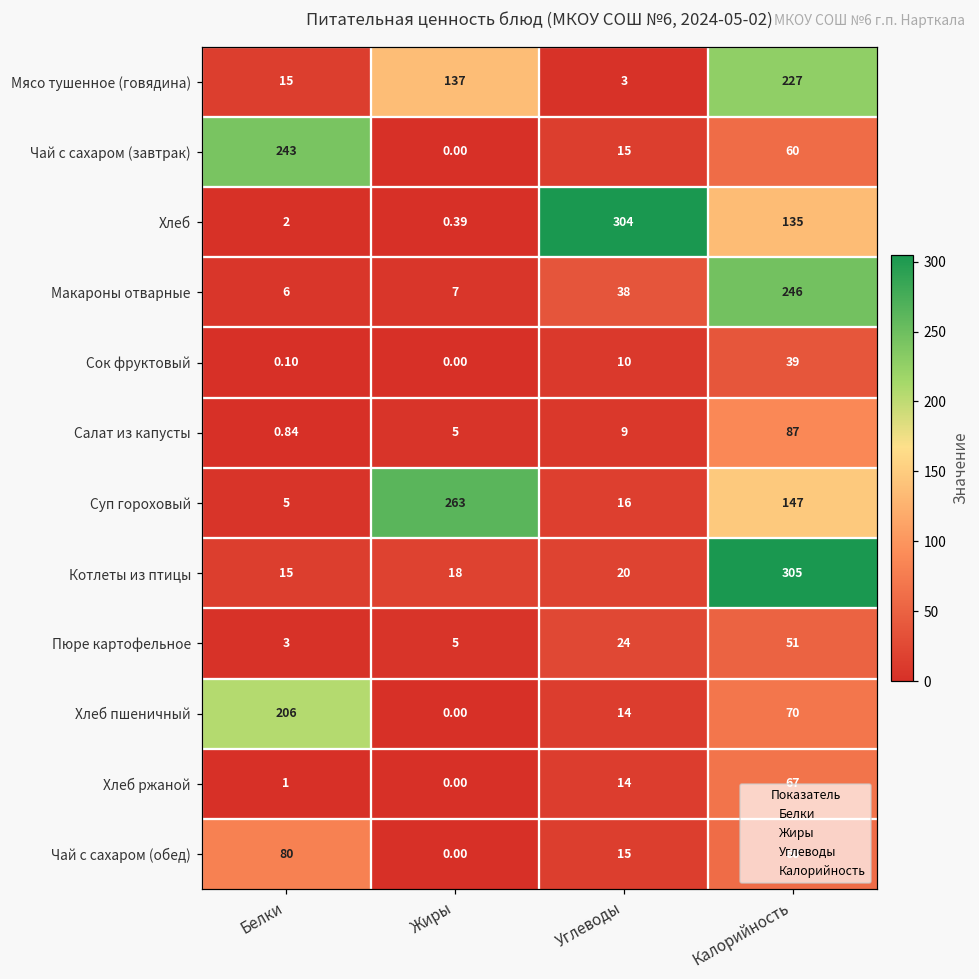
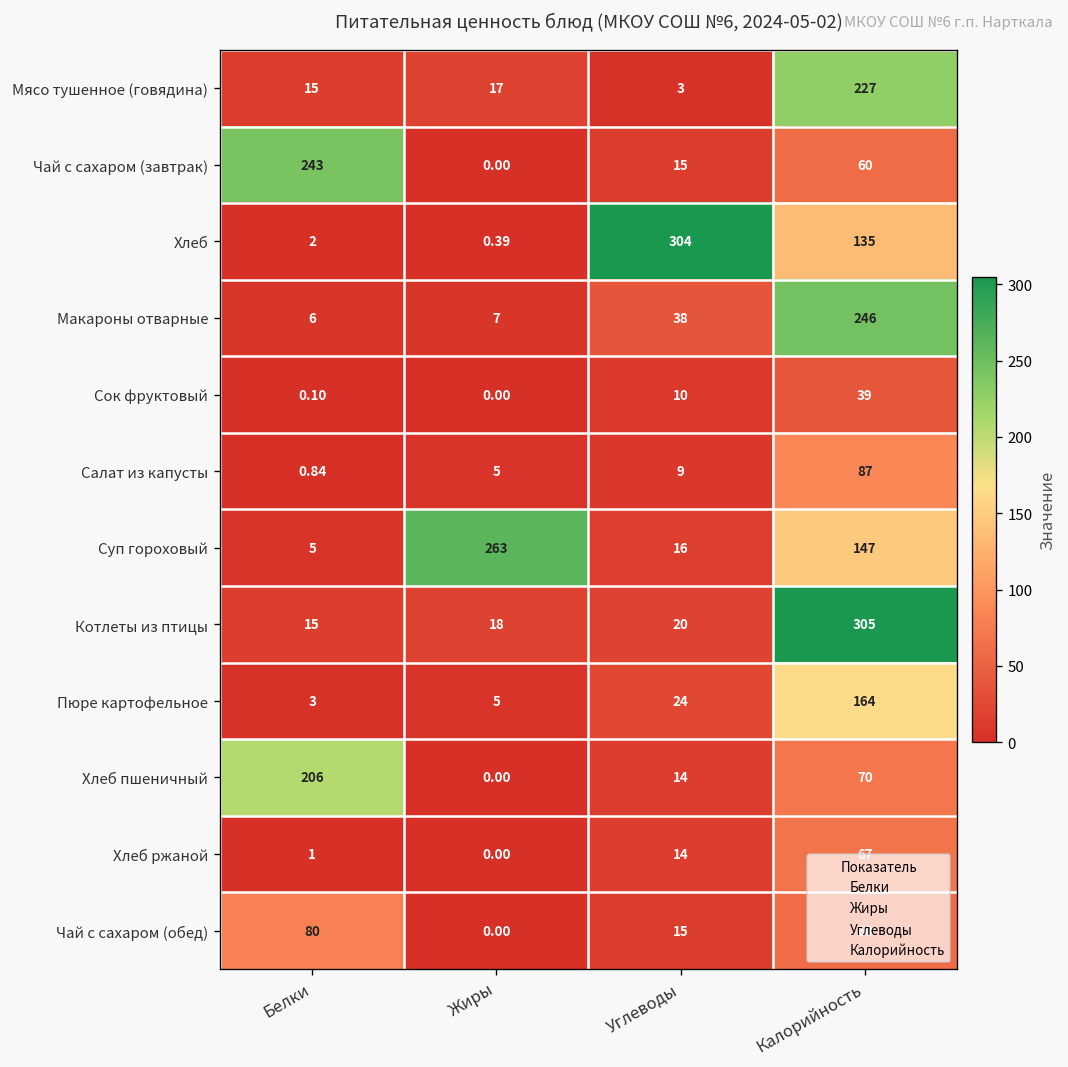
Мясо тушенное (говядина), Жиры: 137 -> 17
Пюре картофельное, Калорийность: 51 -> 164
